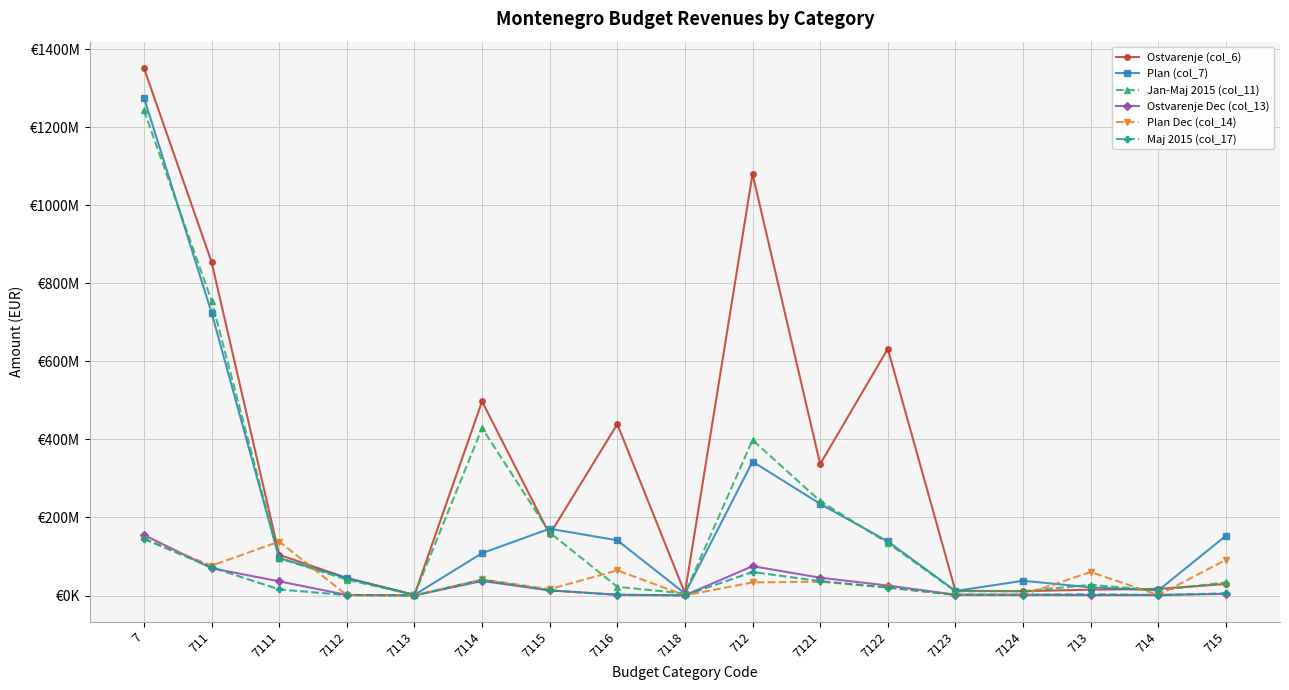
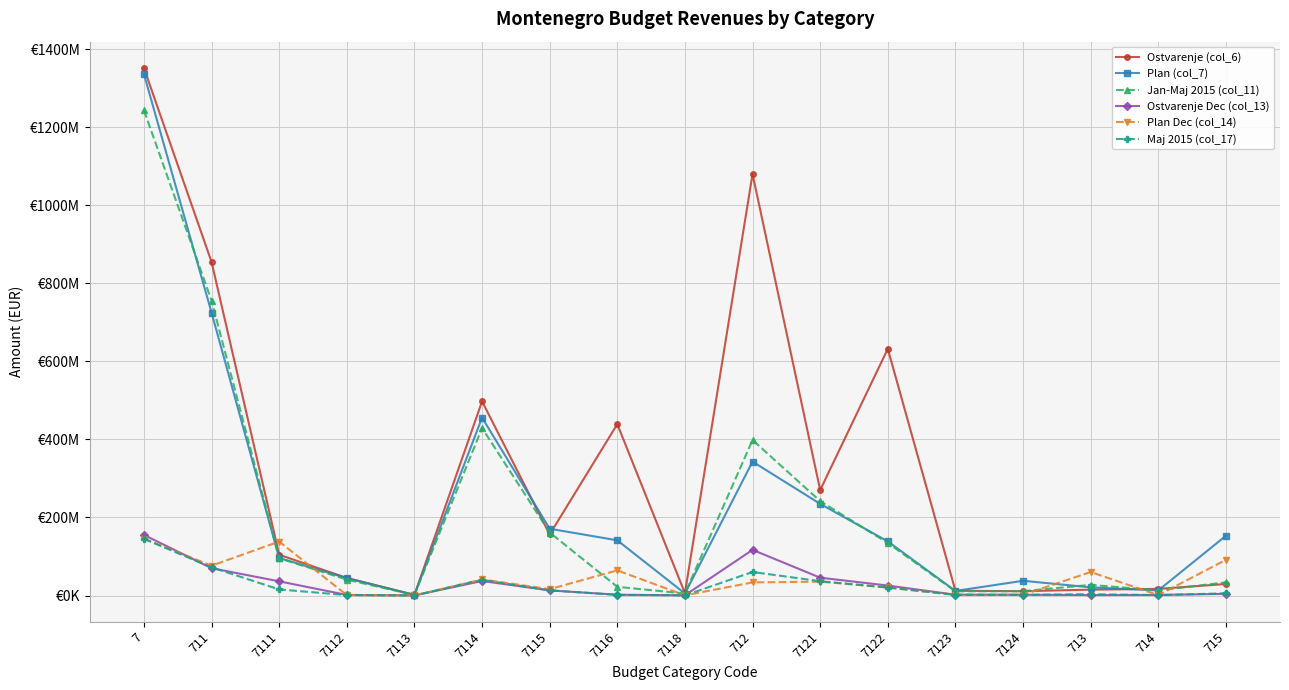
Plan (col_7), 7: €1280000000 -> €1340000000
Plan (col_7), 7114: €110000000 -> €460000000
Ostvarenje Dec (col_13), 712: €80000000 -> €120000000
Ostvarenje (col_6), 7121: €340000000 -> €270000000
